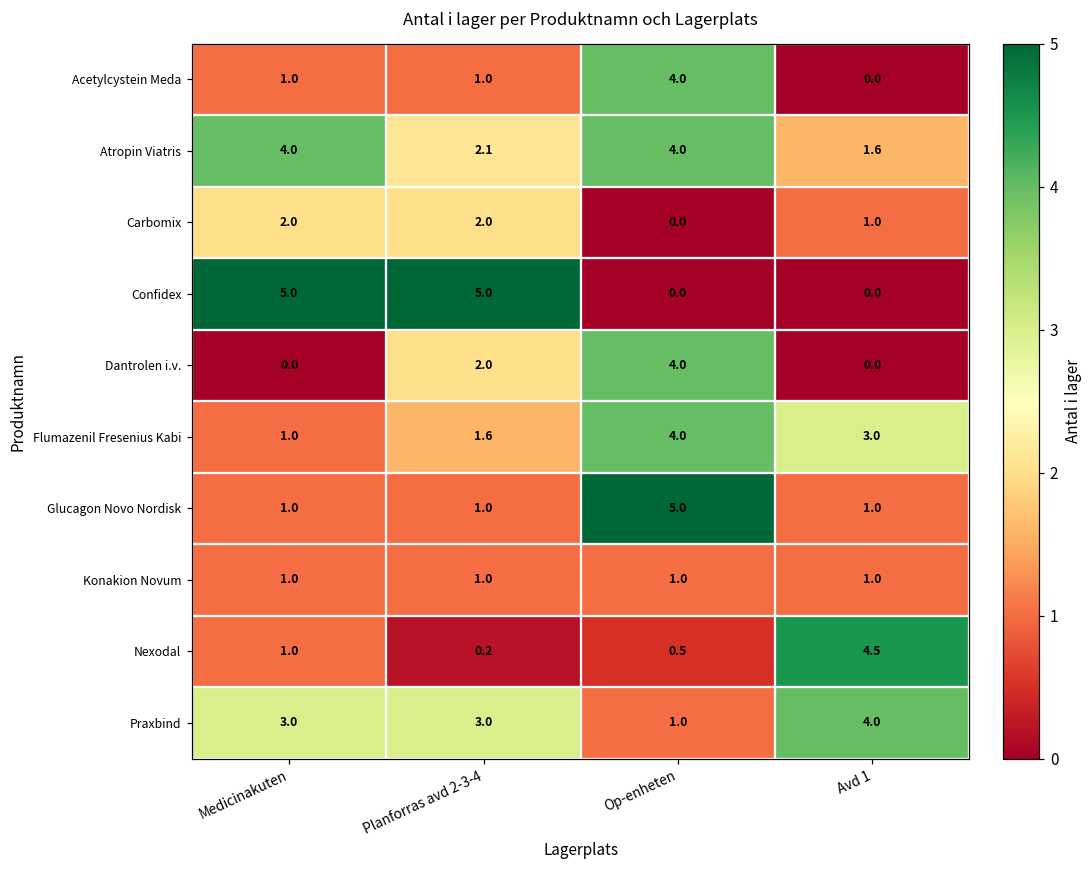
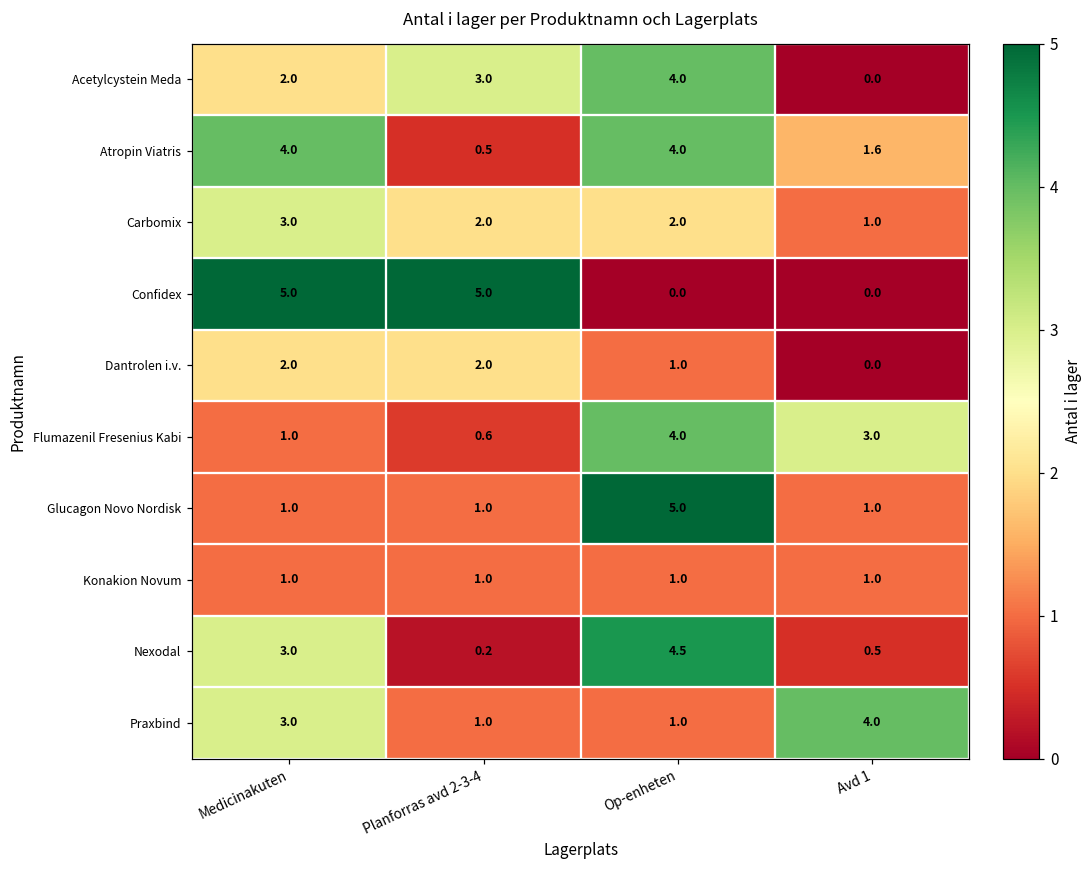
Acetylcystein Meda, Medicinakuten: 1.0 -> 2.0
Acetylcystein Meda, Planforras avd 2-3-4: 1.0 -> 3.0
Atropin Viatris, Planforras avd 2-3-4: 2.1 -> 0.5
Carbomix, Medicinakuten: 2.0 -> 3.0
Carbomix, Op-enheten: 0.0 -> 2.0
Dantrolen i.v., Medicinakuten: 0.0 -> 2.0
Dantrolen i.v., Op-enheten: 4.0 -> 1.0
Flumazenil Fresenius Kabi, Planforras avd 2-3-4: 1.6 -> 0.6
Nexodal, Medicinakuten: 1.0 -> 3.0
Nexodal, Op-enheten: 0.5 -> 4.5
Nexodal, Avd 1: 4.5 -> 0.5
Praxbind, Planforras avd 2-3-4: 3.0 -> 1.0
